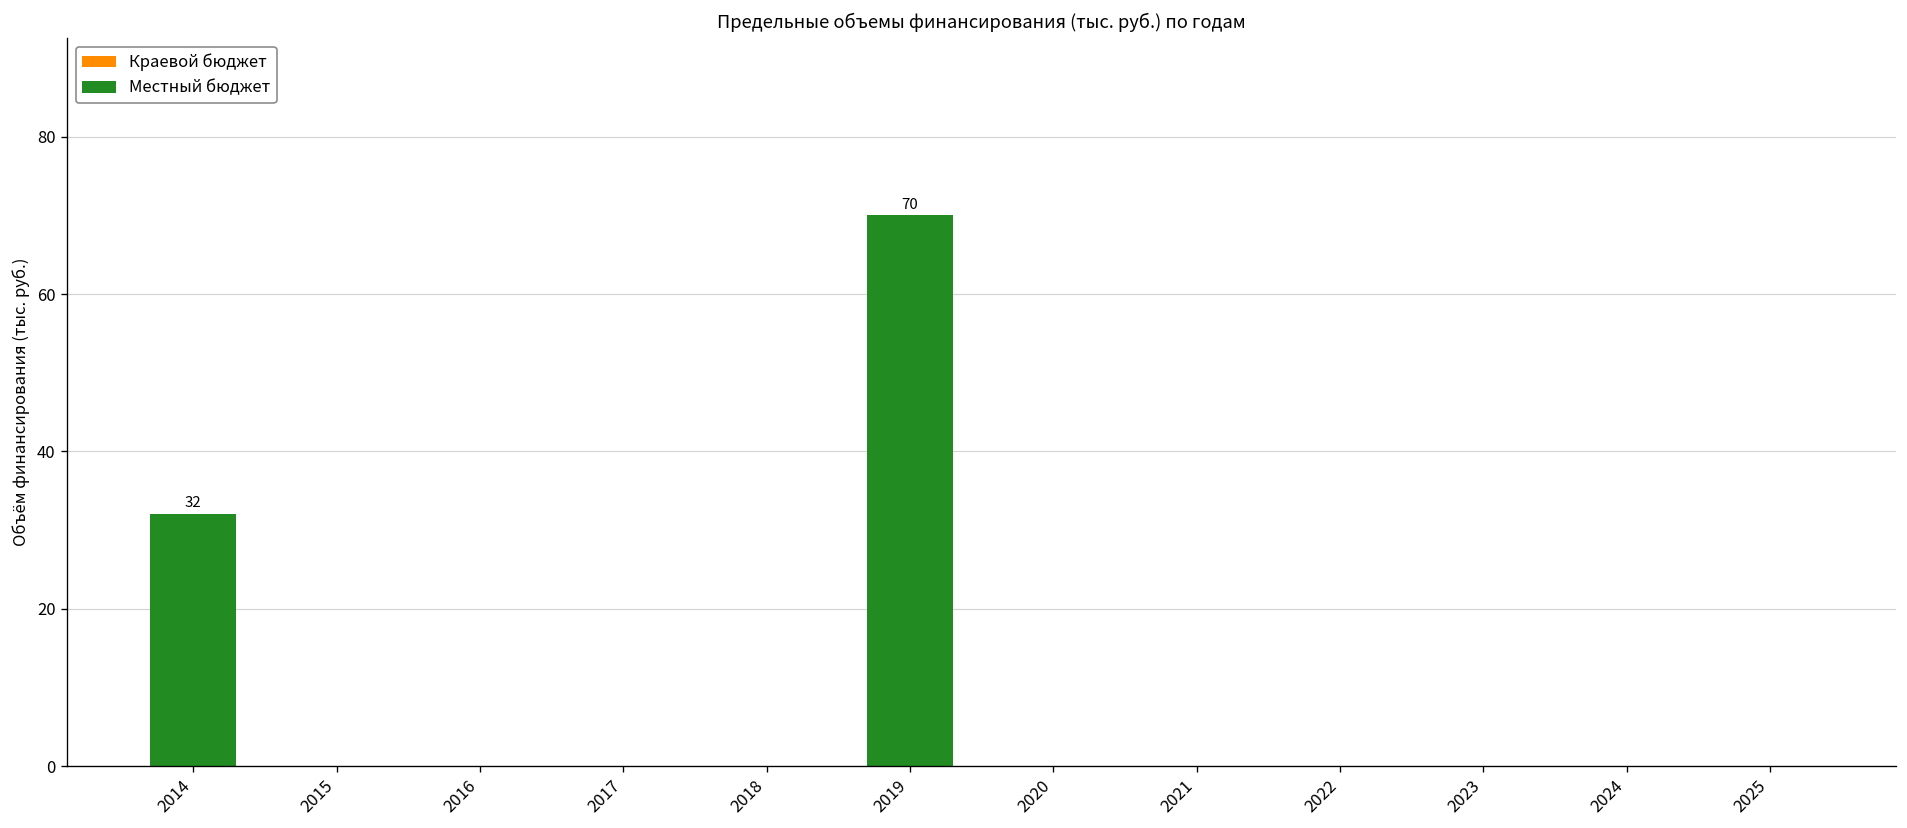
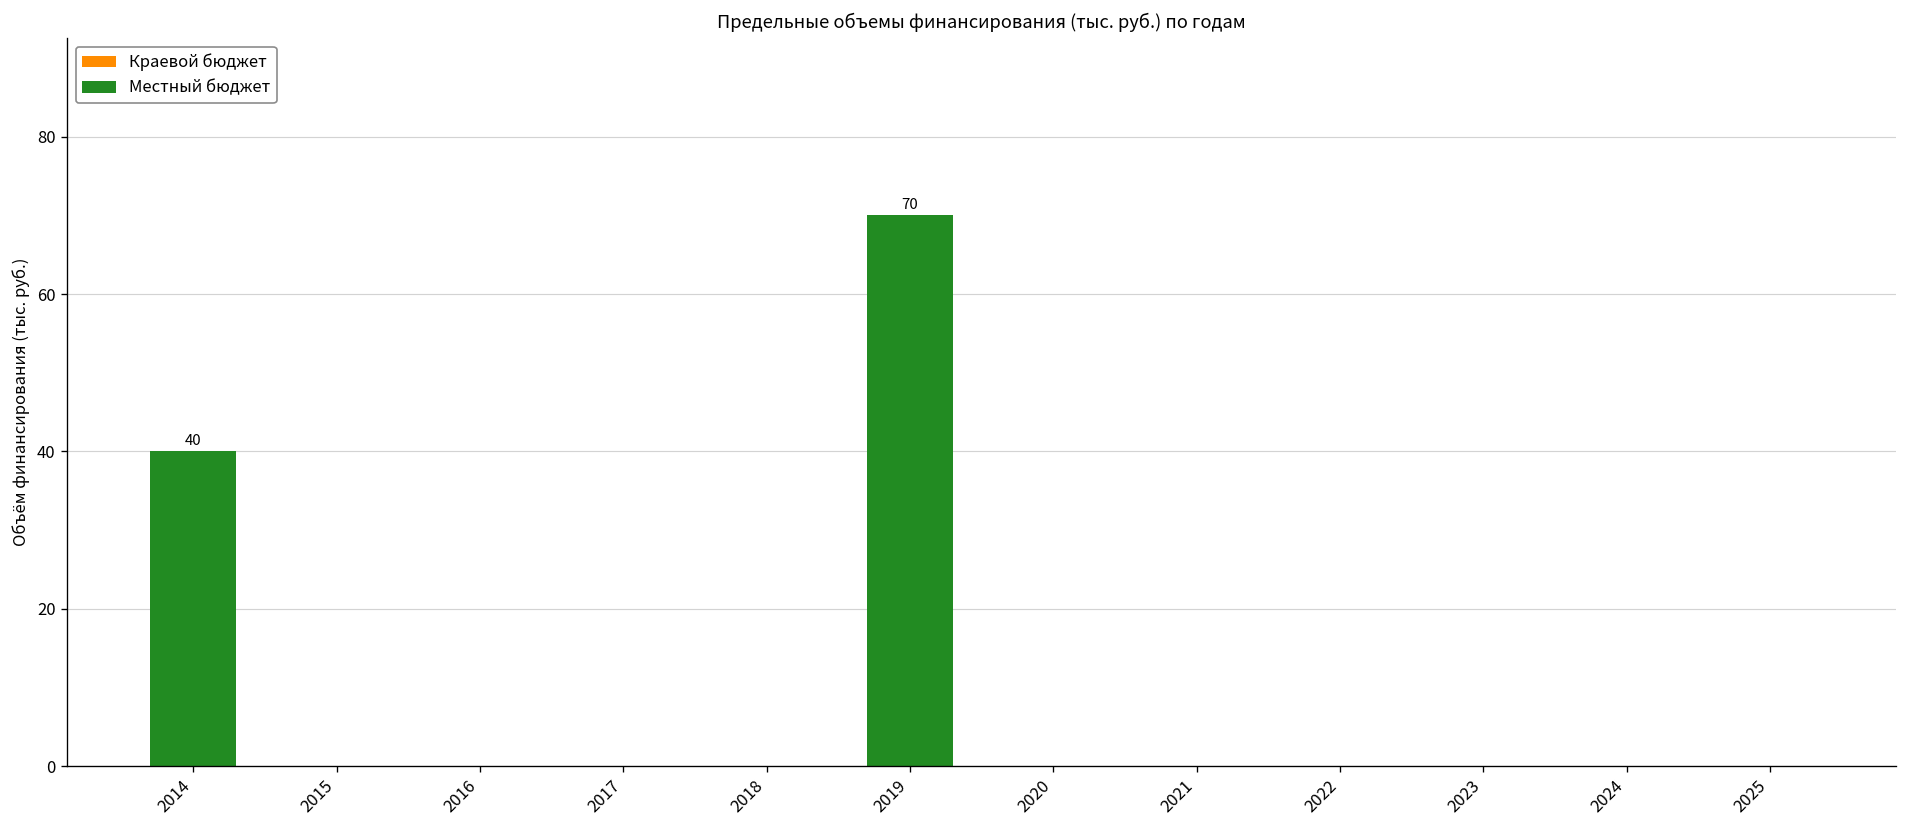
Местный бюджет, 2014: 32 -> 40
